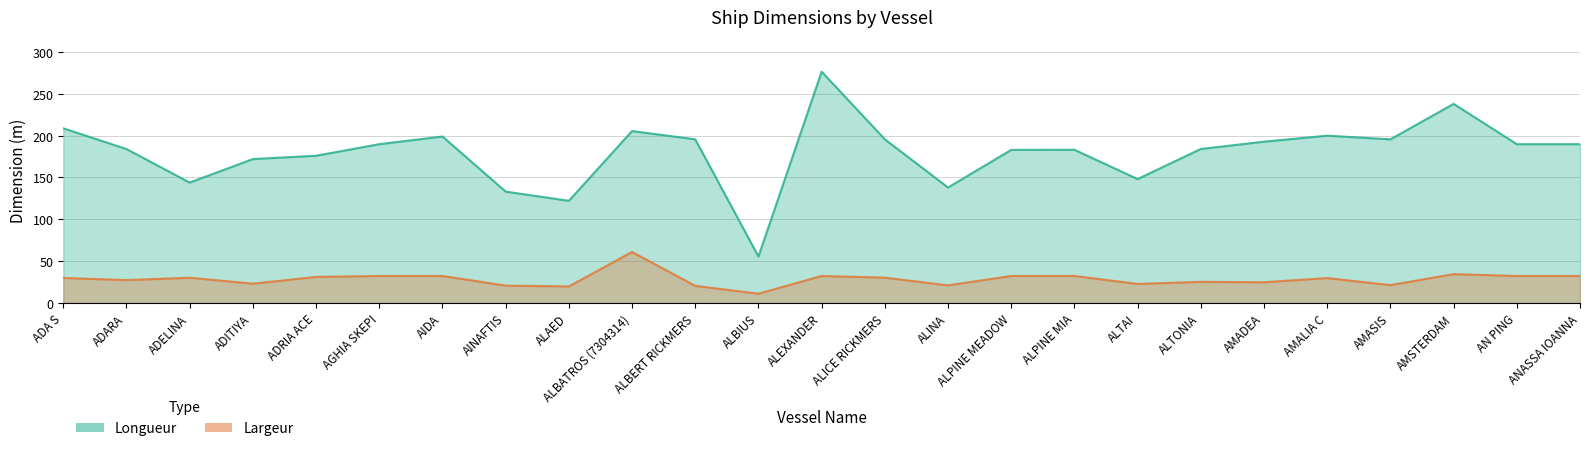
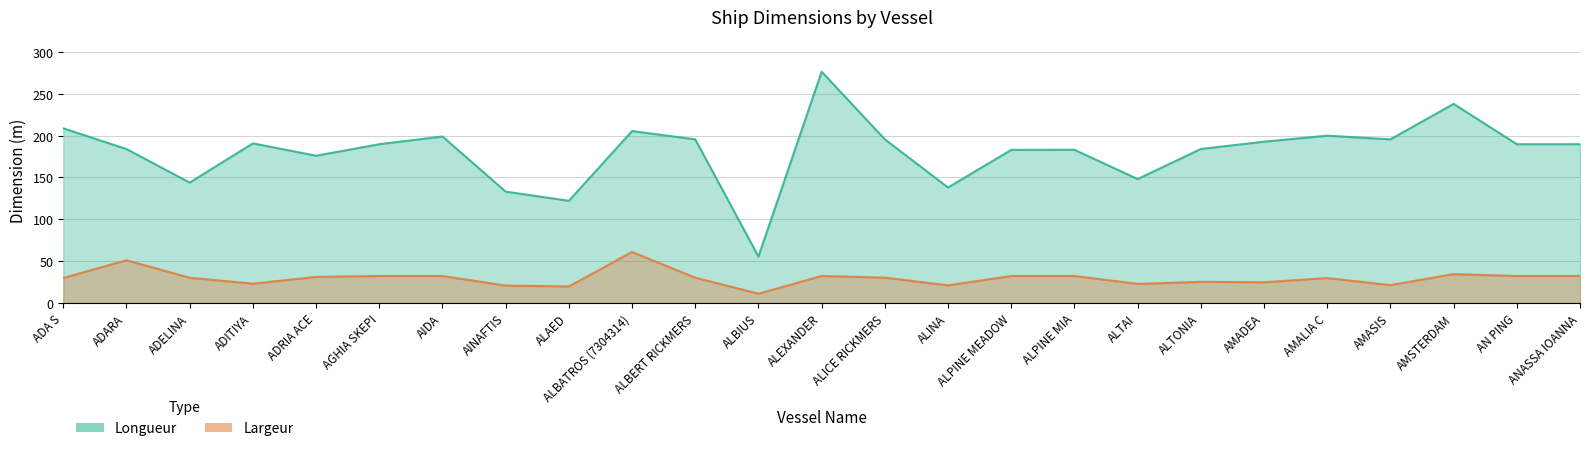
Largeur, ADARA: 30 -> 50
Longueur, ADITIYA: 170 -> 190
Largeur, ALBERT RICKMERS: 20 -> 30
